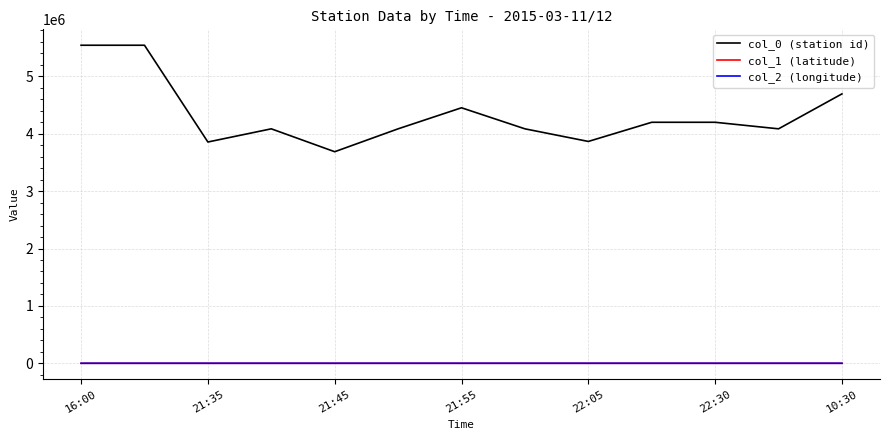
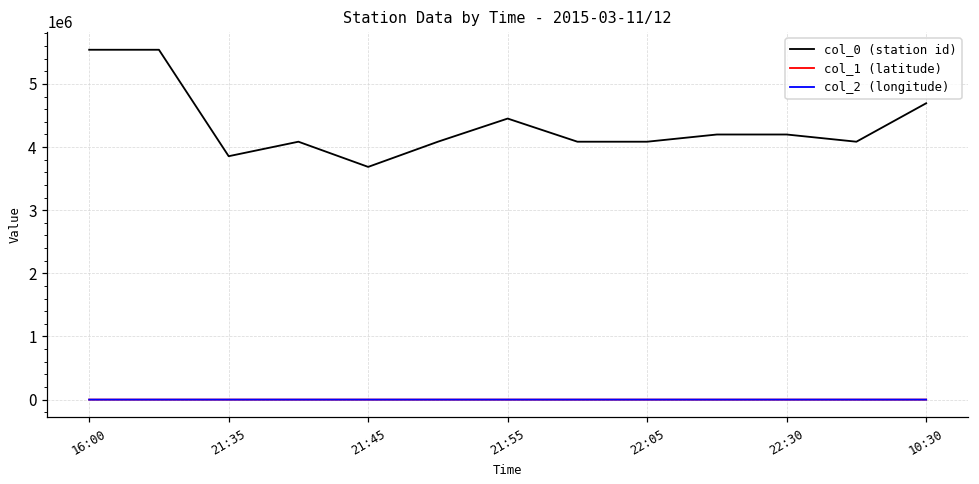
col_0 (station id), 22:05: 3900000 -> 4100000
